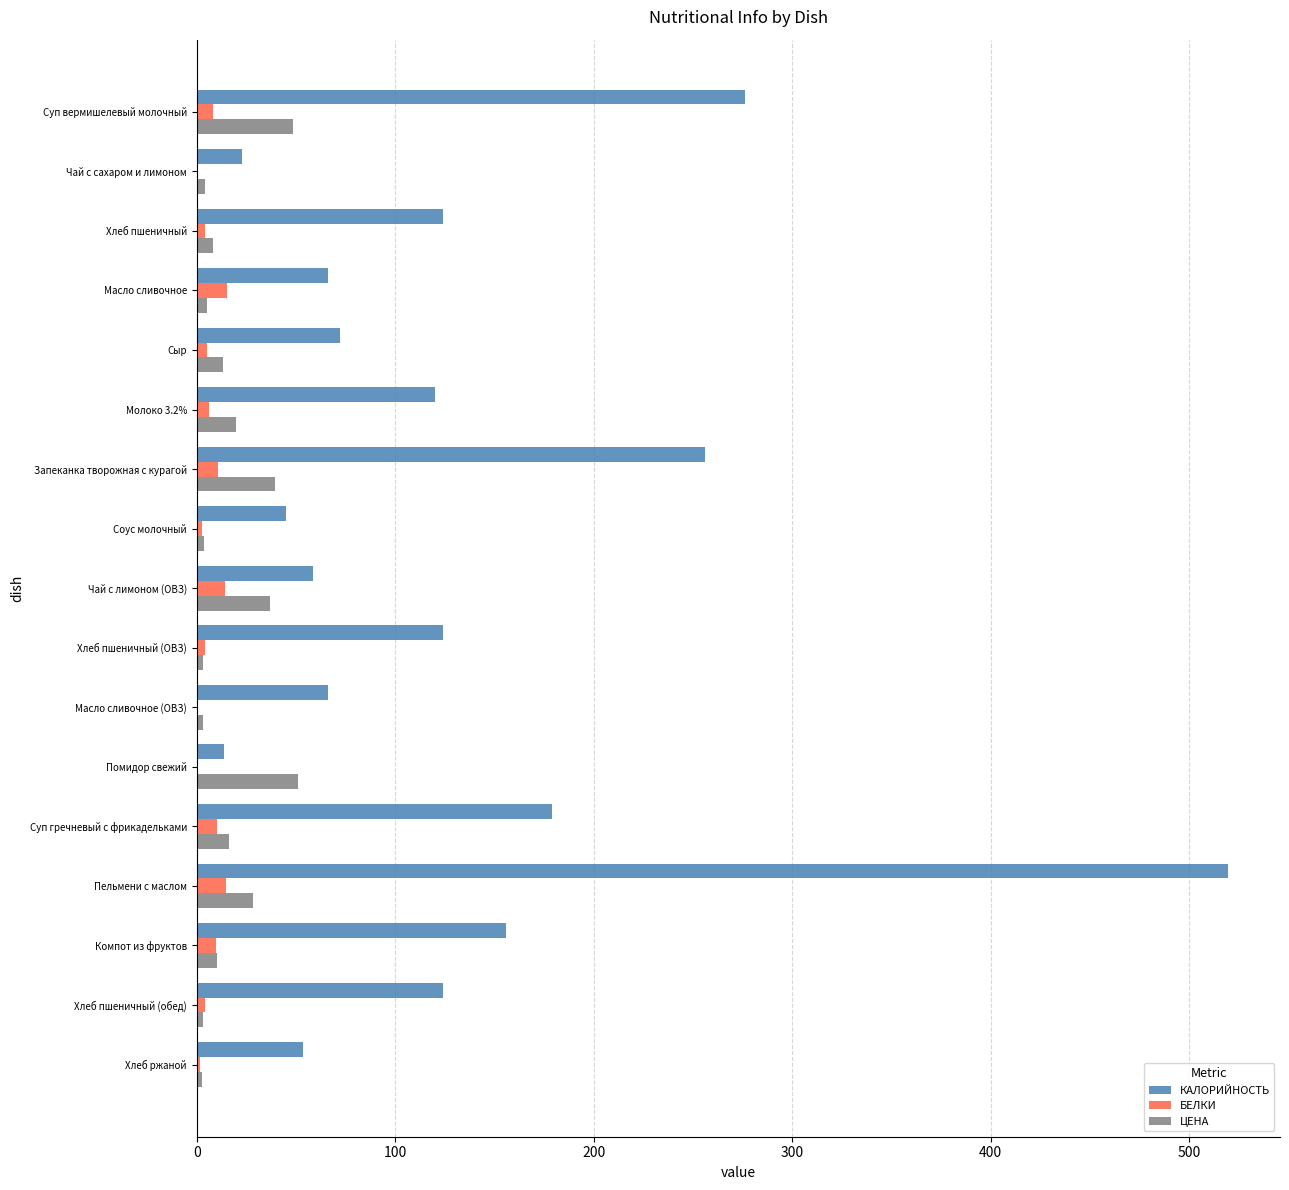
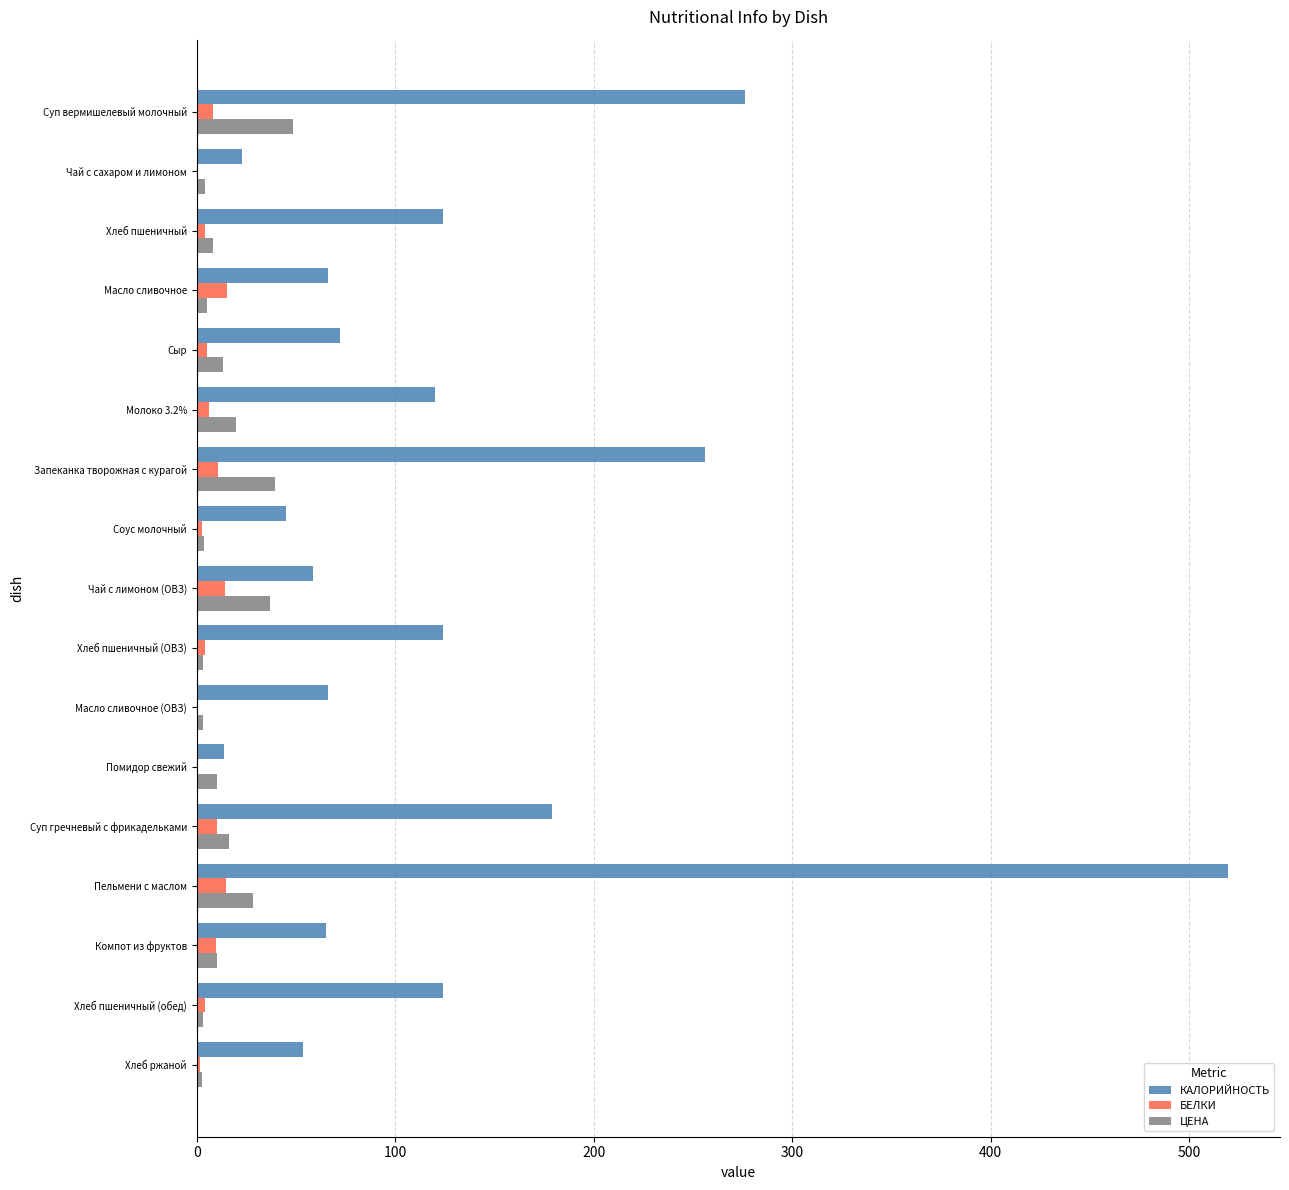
ЦЕНА, Помидор свежий: 51 -> 10
КАЛОРИЙНОСТЬ, Компот из фруктов: 156 -> 65
